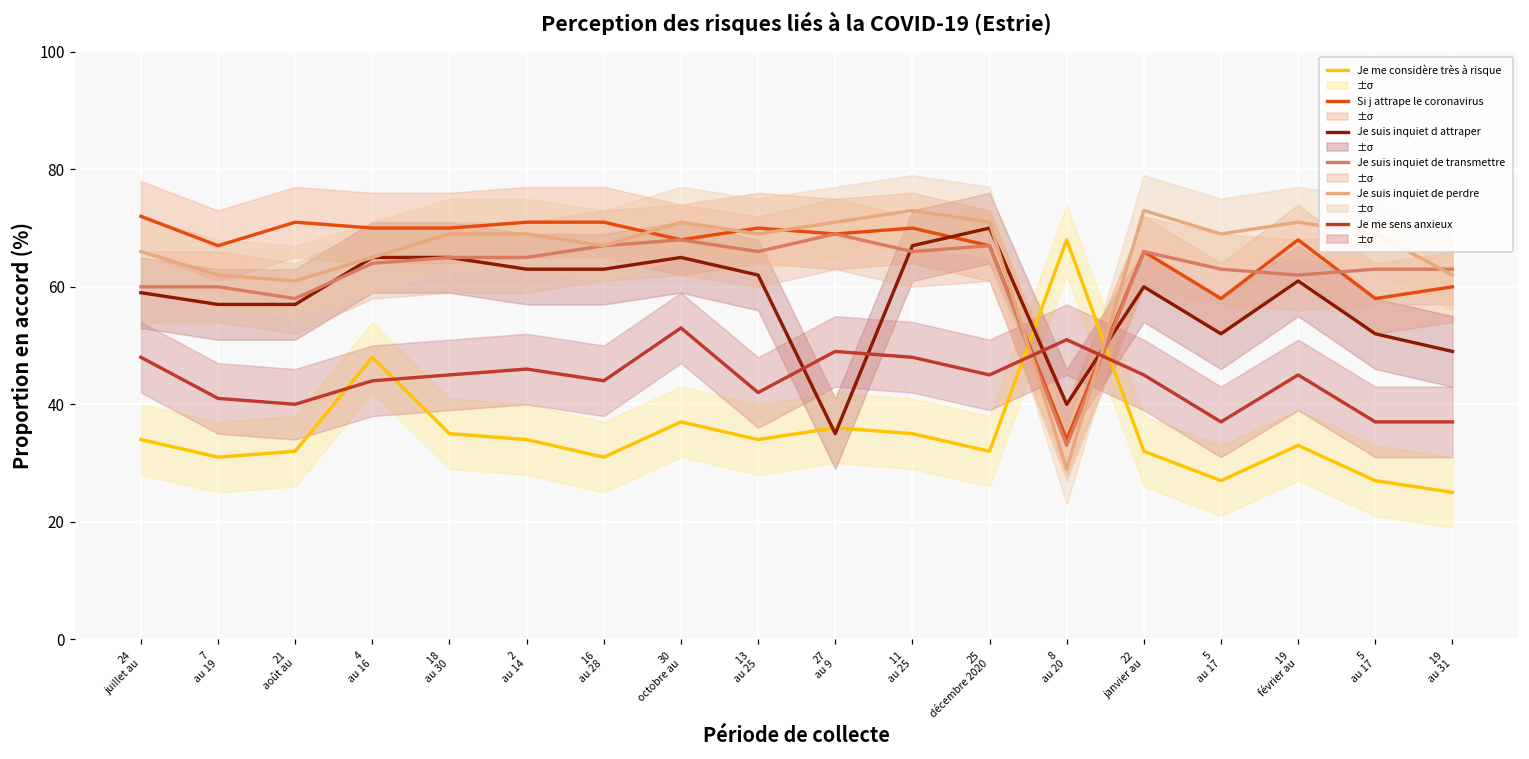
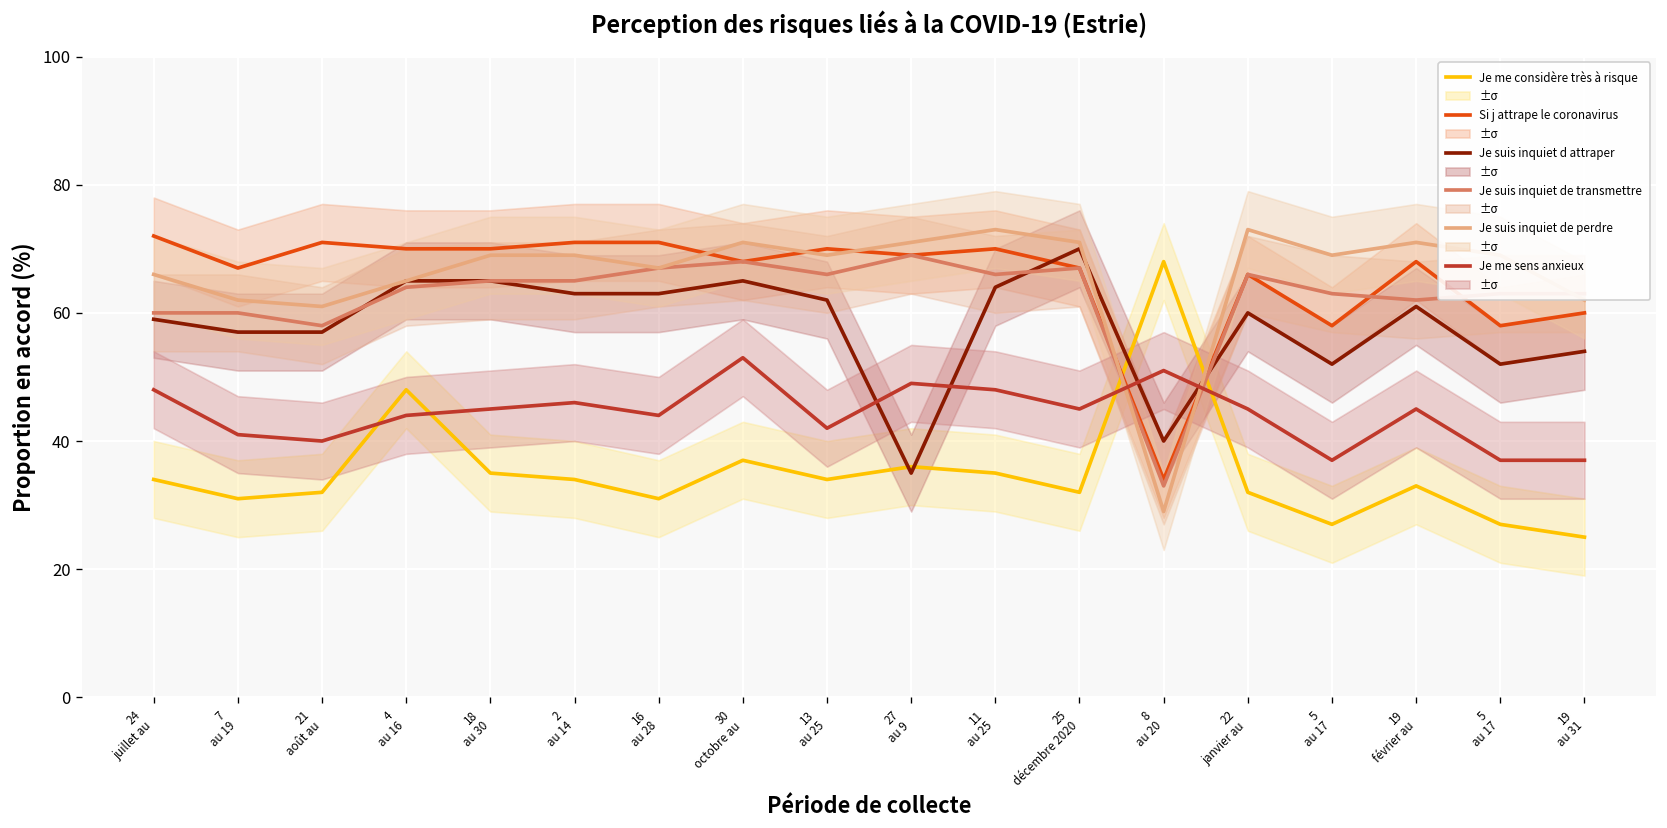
Je suis inquiet d attraper, 11 au 25: 67 -> 64
Je suis inquiet d attraper, 19 au 31: 49 -> 54
